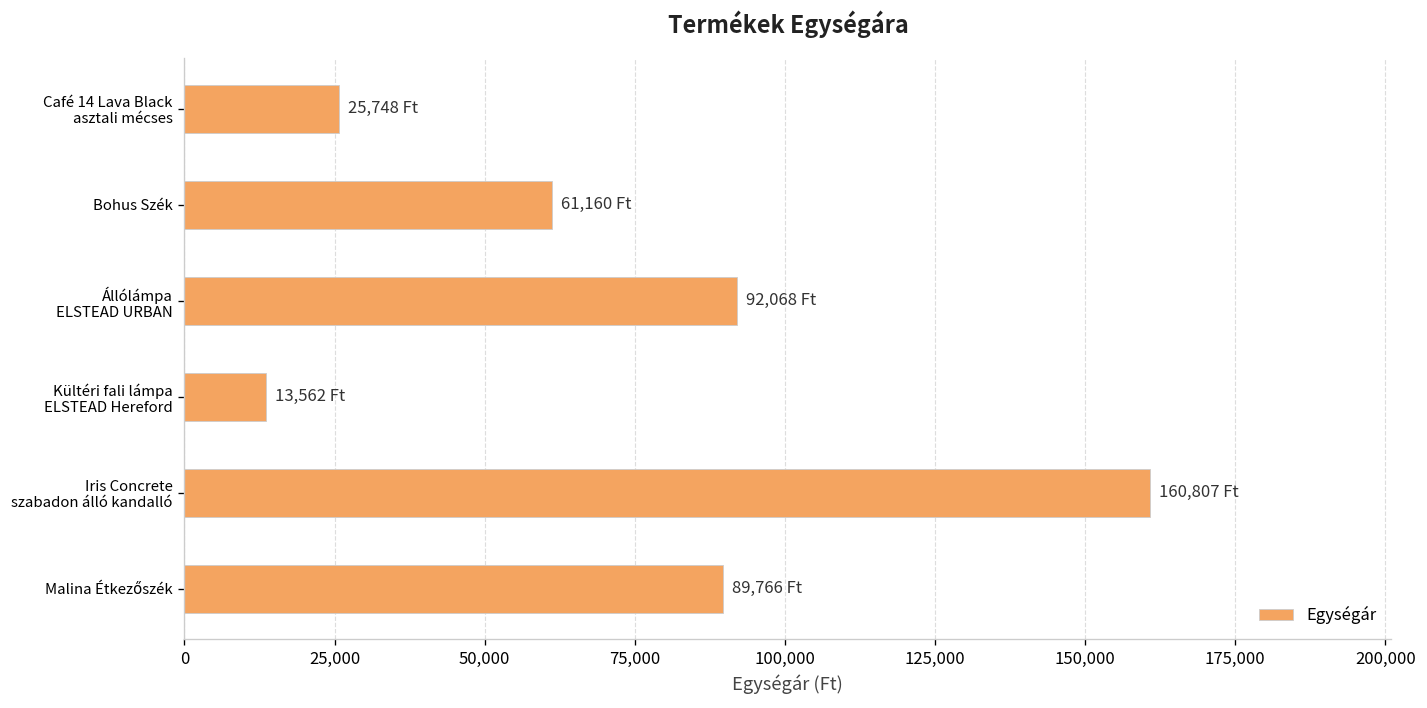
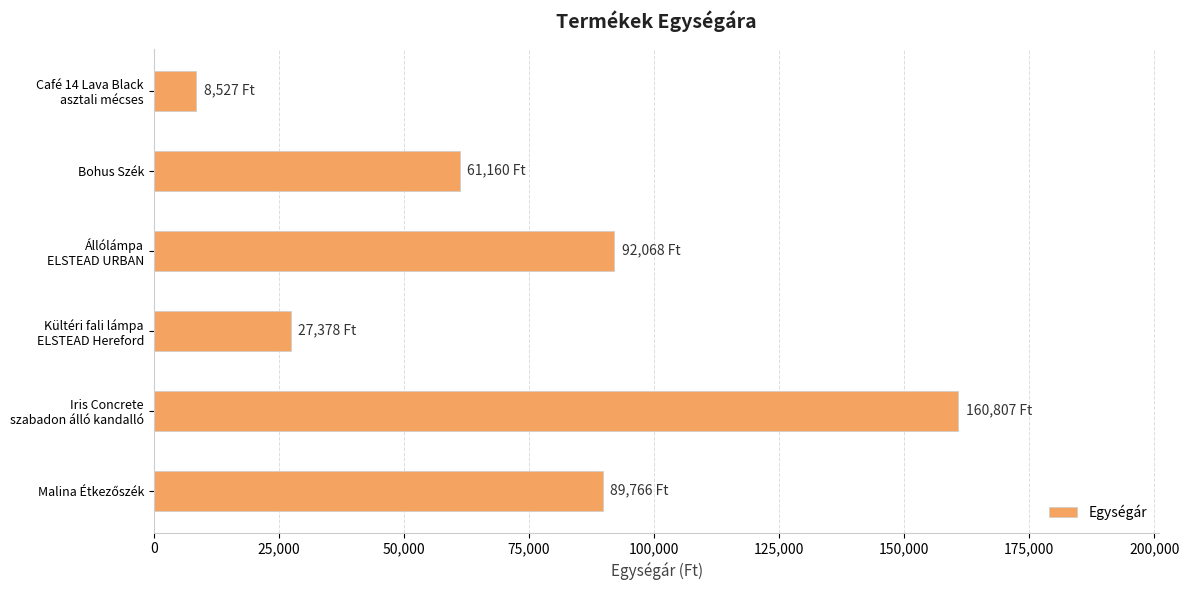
Café 14 Lava Black asztali mécses: 25,748 -> 8,527
Kültéri fali lámpa ELSTEAD Hereford: 13,562 -> 27,378
